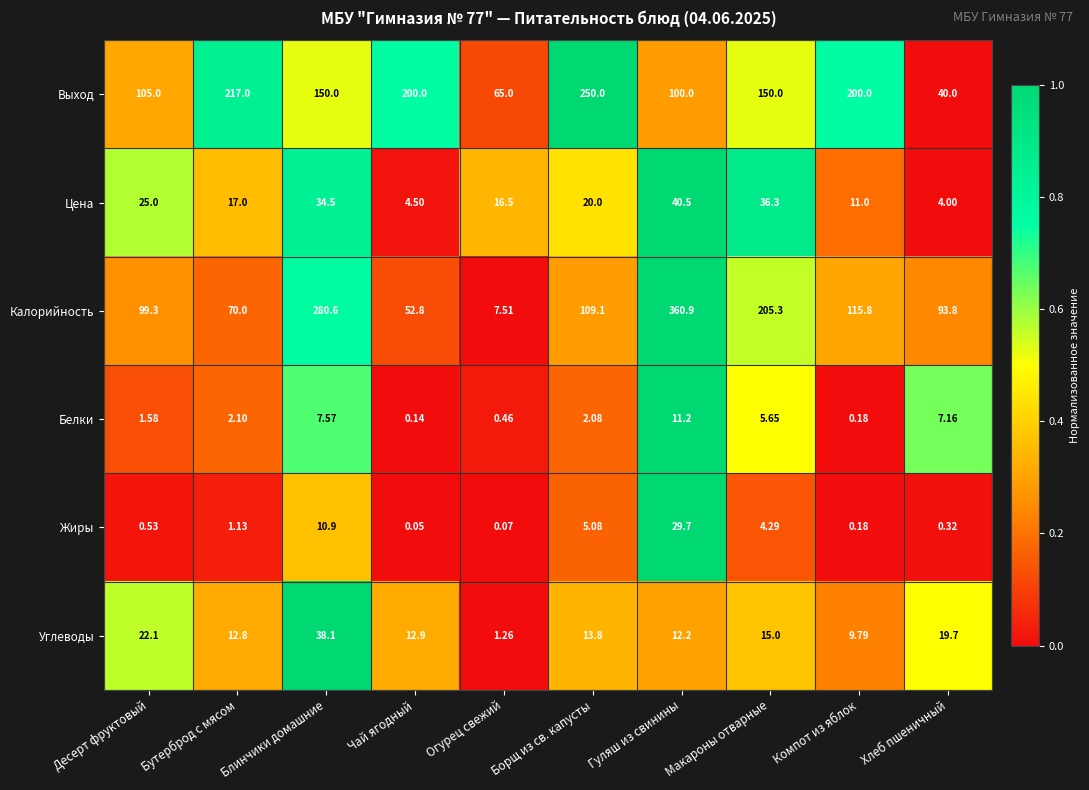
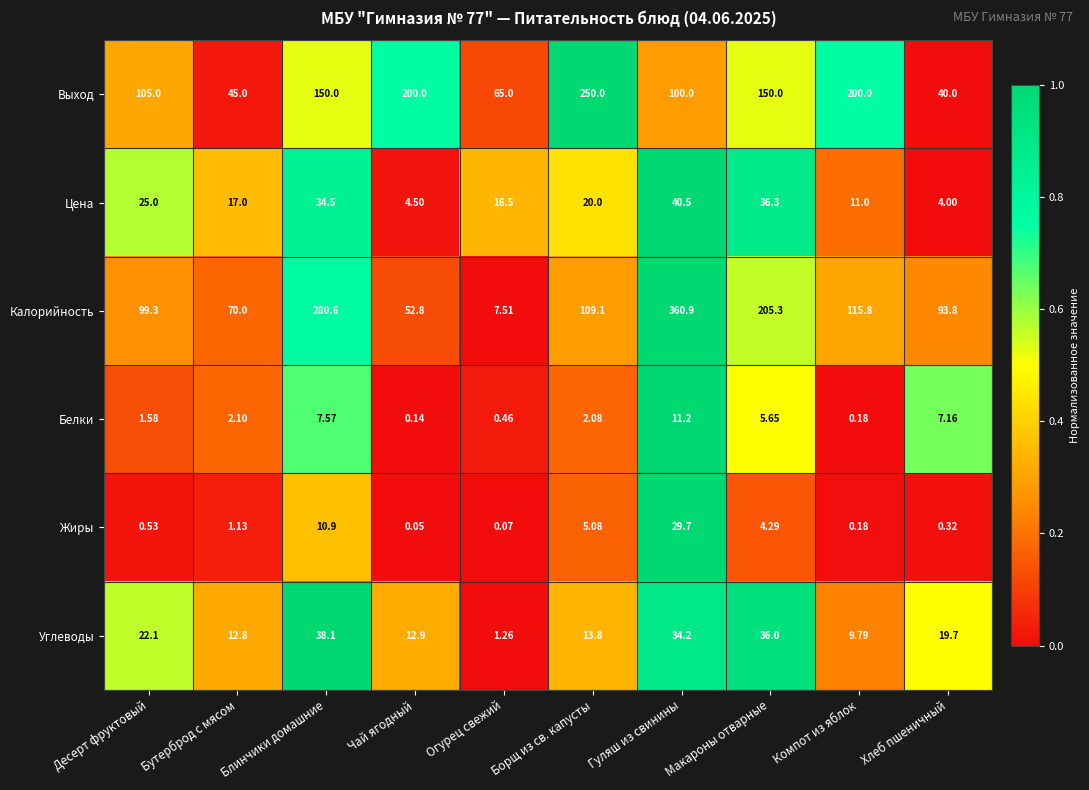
Выход, Бутерброд с мясом: 217.0 -> 45.0
Углеводы, Гуляш из свинины: 12.2 -> 34.2
Углеводы, Макароны отварные: 15.0 -> 36.0
